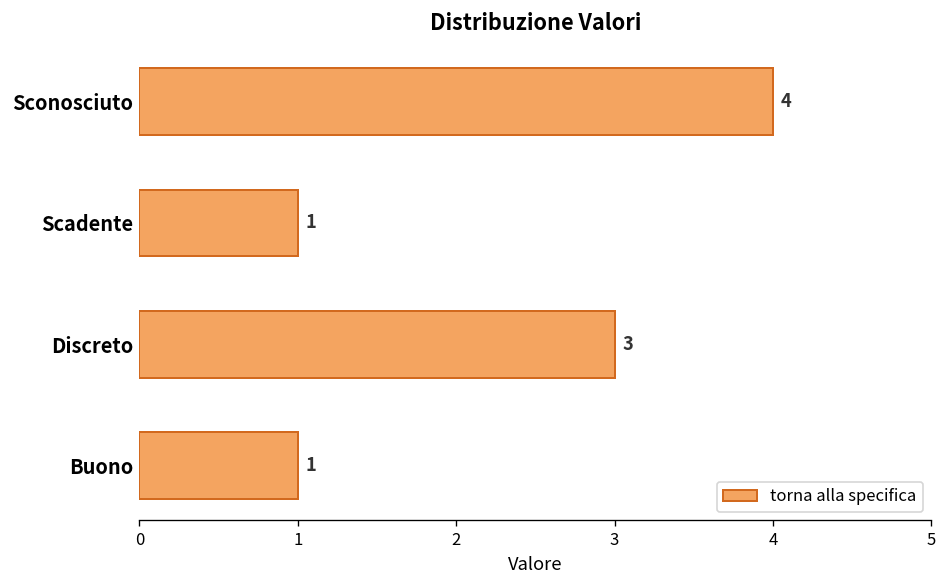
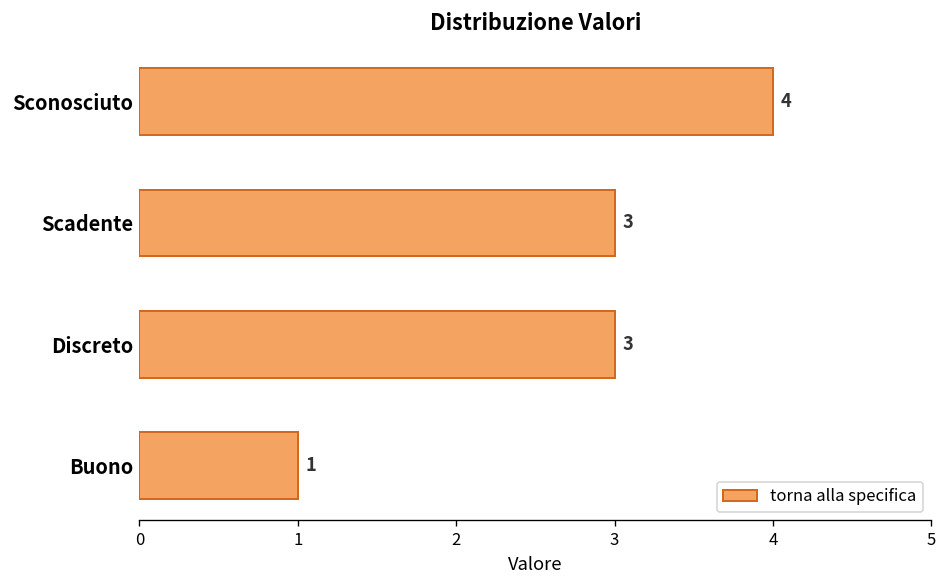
Scadente: 1 -> 3
